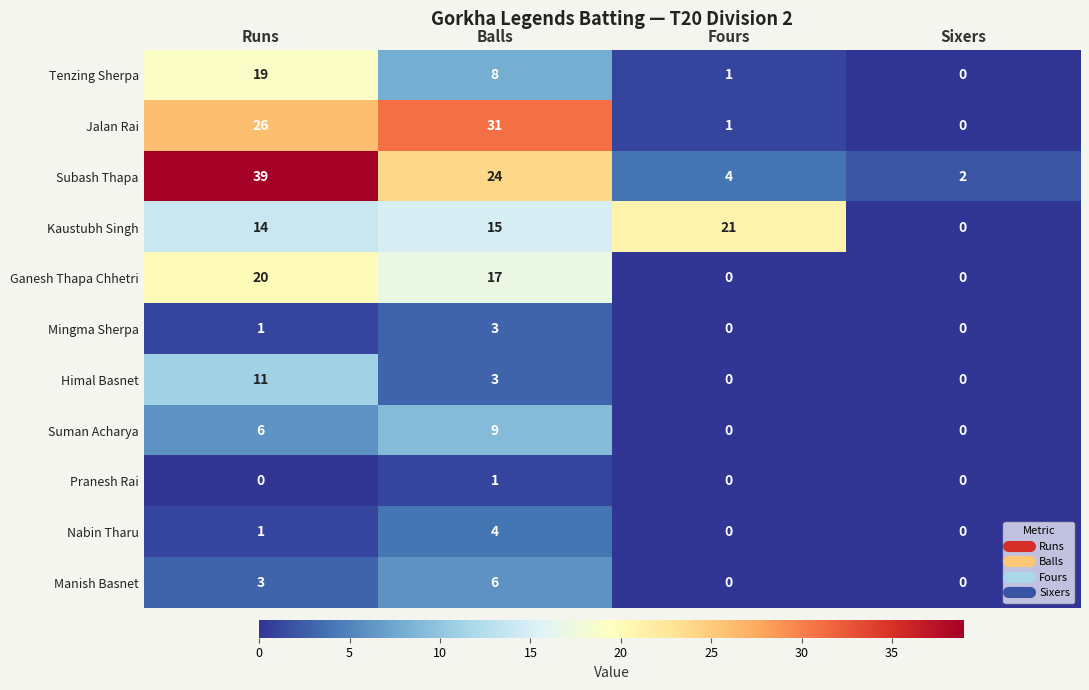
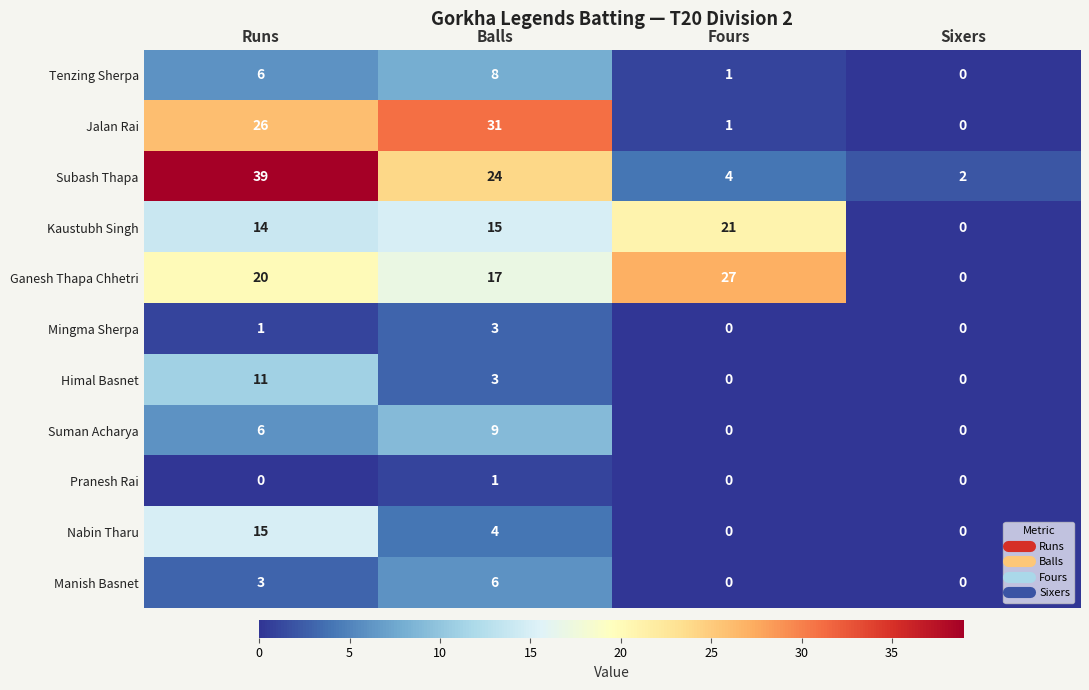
Tenzing Sherpa, Runs: 19 -> 6
Ganesh Thapa Chhetri, Fours: 0 -> 27
Nabin Tharu, Runs: 1 -> 15
